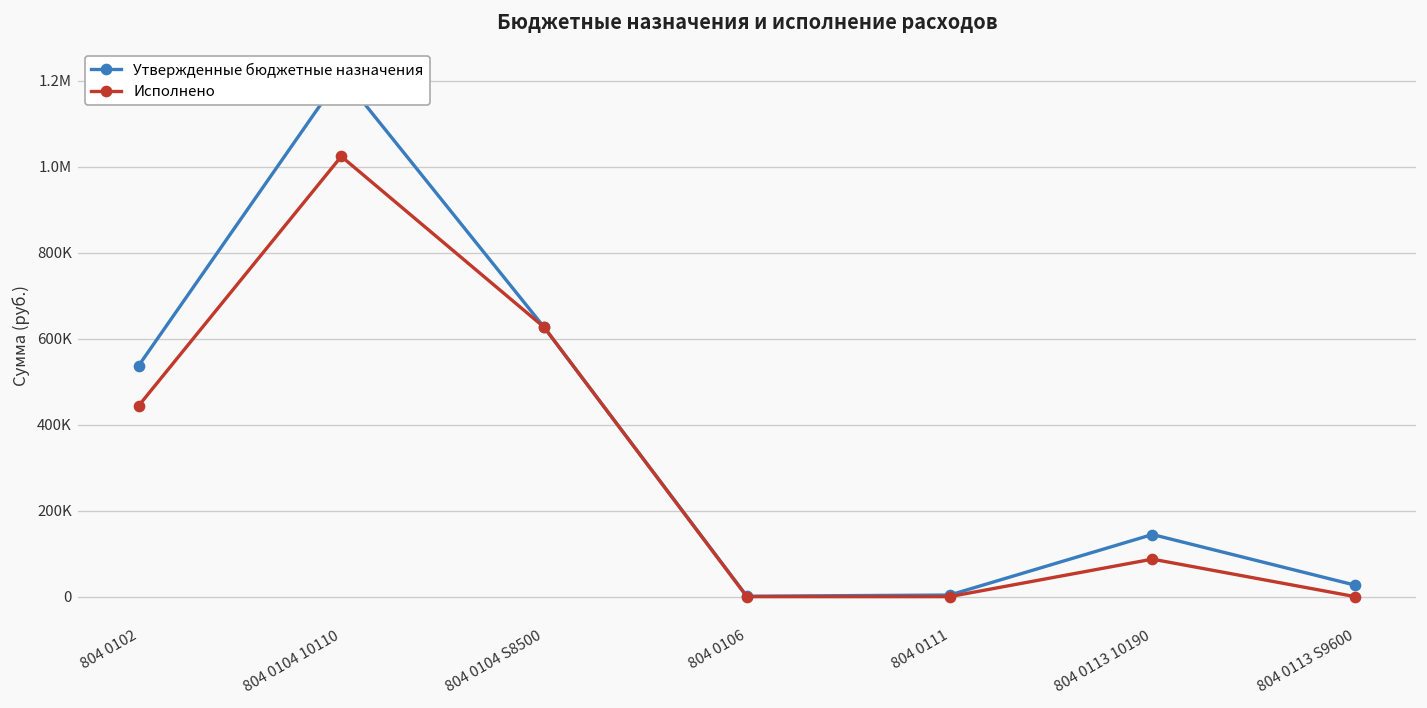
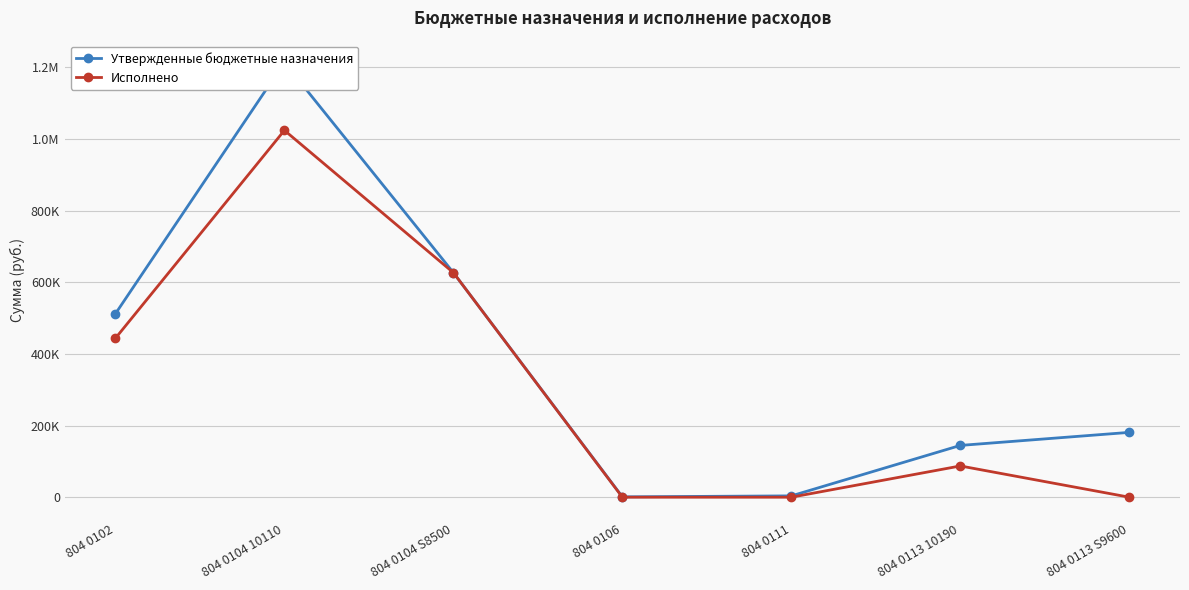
Утвержденные бюджетные назначения, 804 0102: 540000 -> 510000
Утвержденные бюджетные назначения, 804 0113 S9600: 30000 -> 180000
